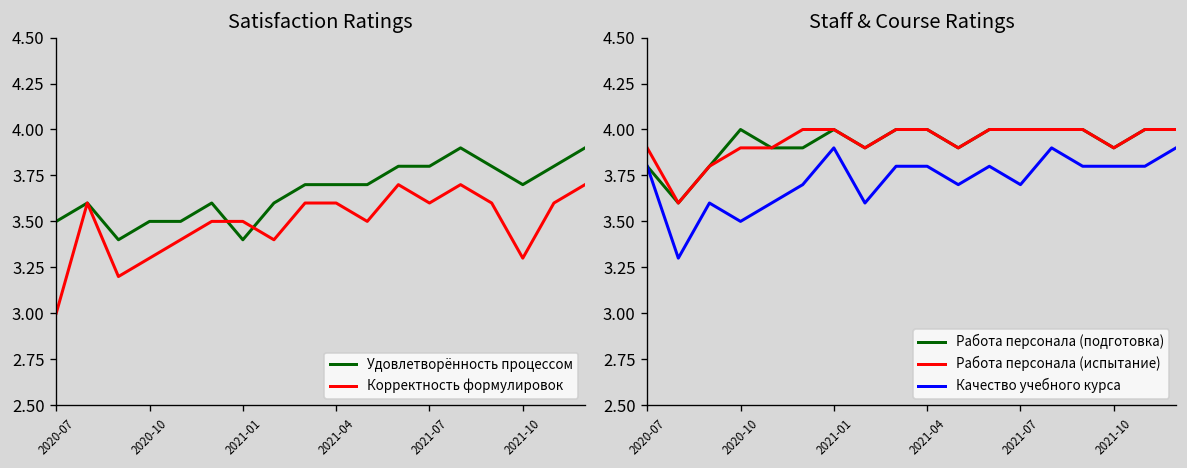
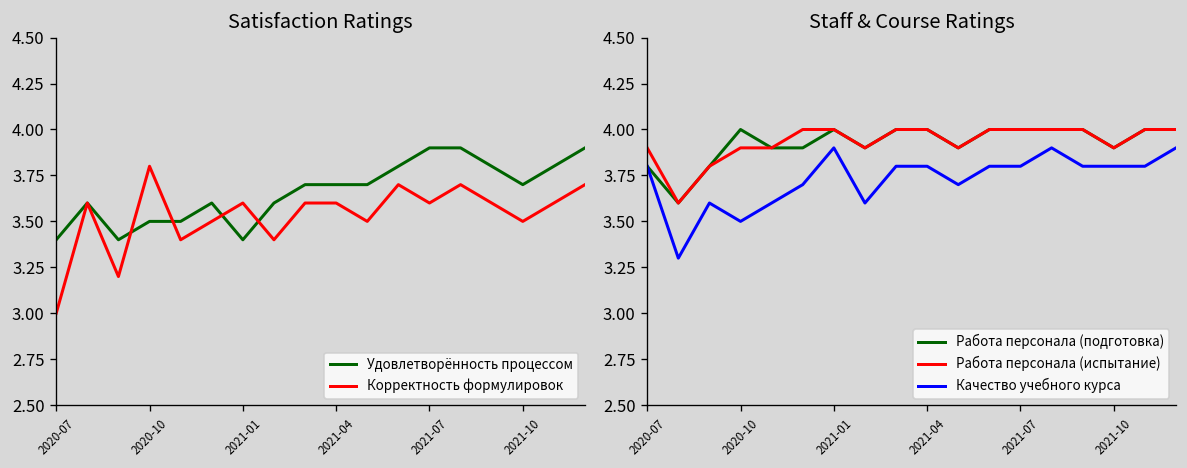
Satisfaction Ratings, Удовлетворённость процессом, 2020-07: 3.5 -> 3.4
Satisfaction Ratings, Корректность формулировок, 2020-10: 3.3 -> 3.8
Satisfaction Ratings, Корректность формулировок, 2021-01: 3.5 -> 3.6
Satisfaction Ratings, Удовлетворённость процессом, 2021-07: 3.8 -> 3.9
Satisfaction Ratings, Корректность формулировок, 2021-10: 3.3 -> 3.5
Staff & Course Ratings, Качество учебного курса, 2021-07: 3.7 -> 3.8
